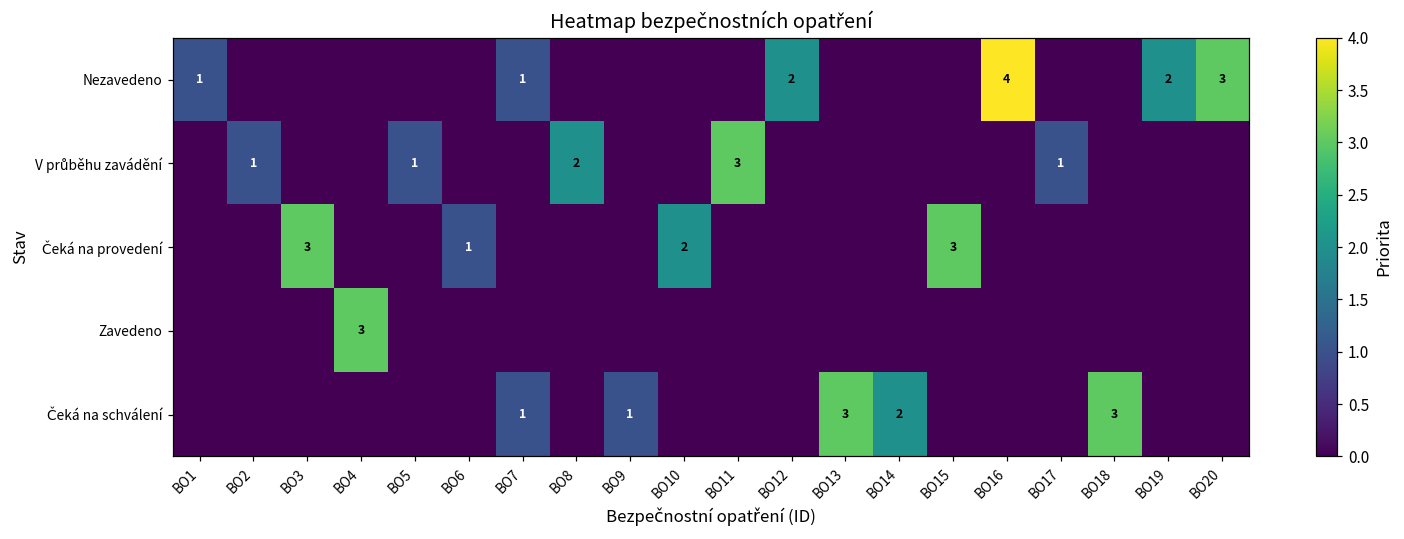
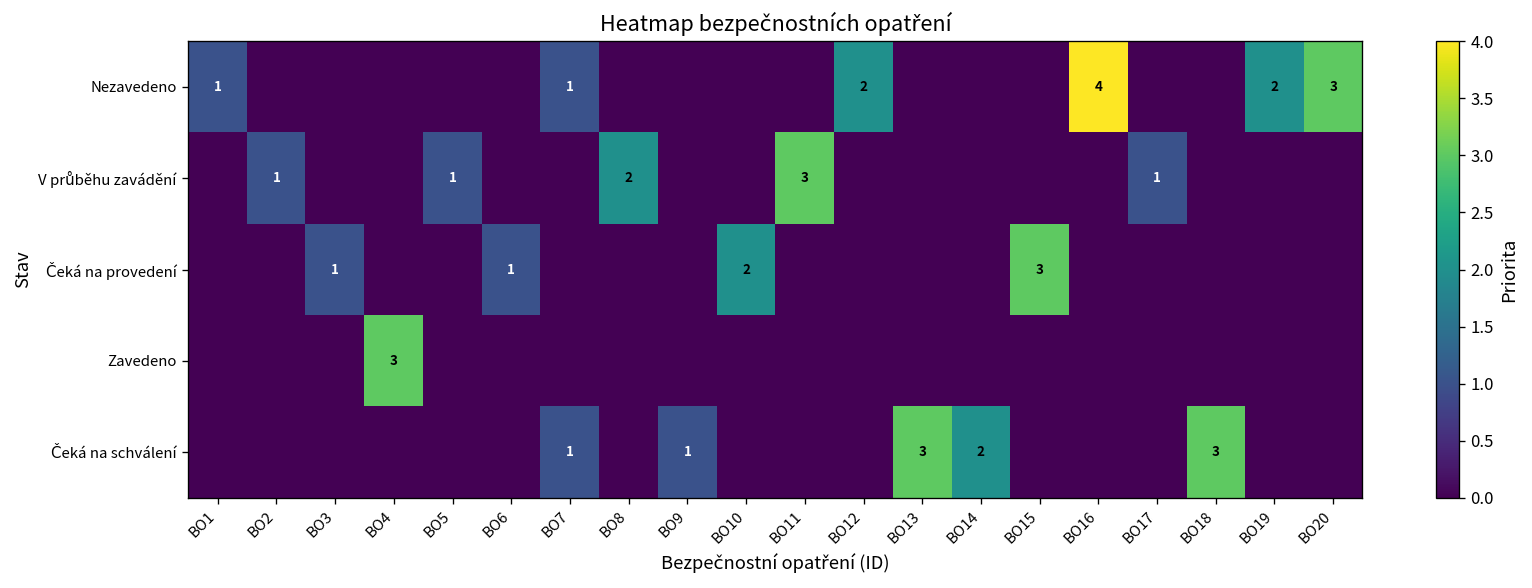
Čeká na provedení, BO3: 3 -> 1
